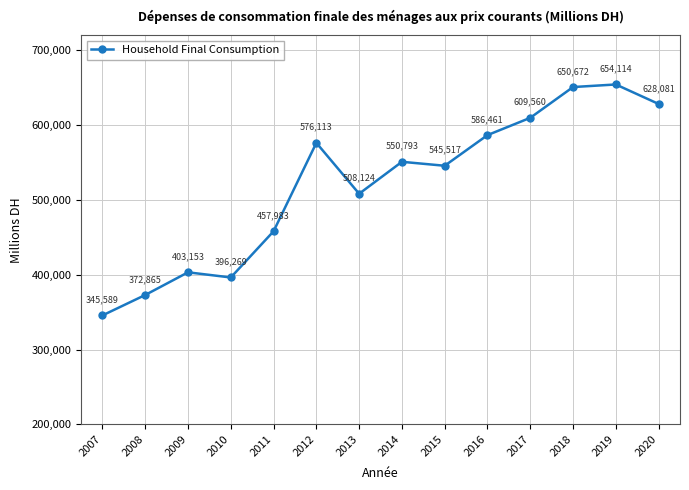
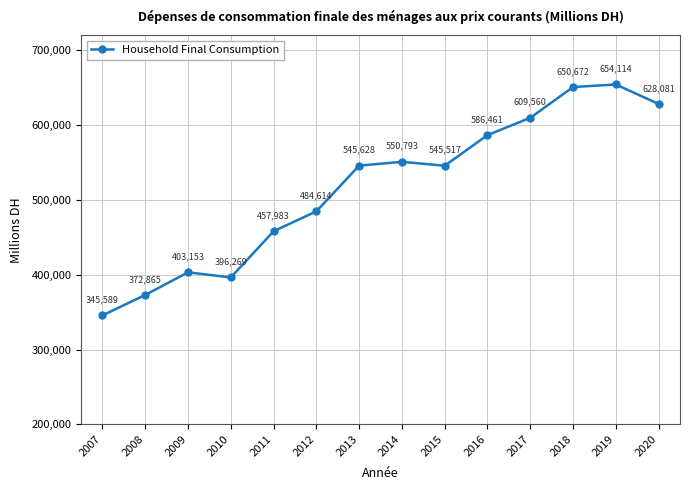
2012: 576,113 -> 484,614
2013: 508,124 -> 545,628
